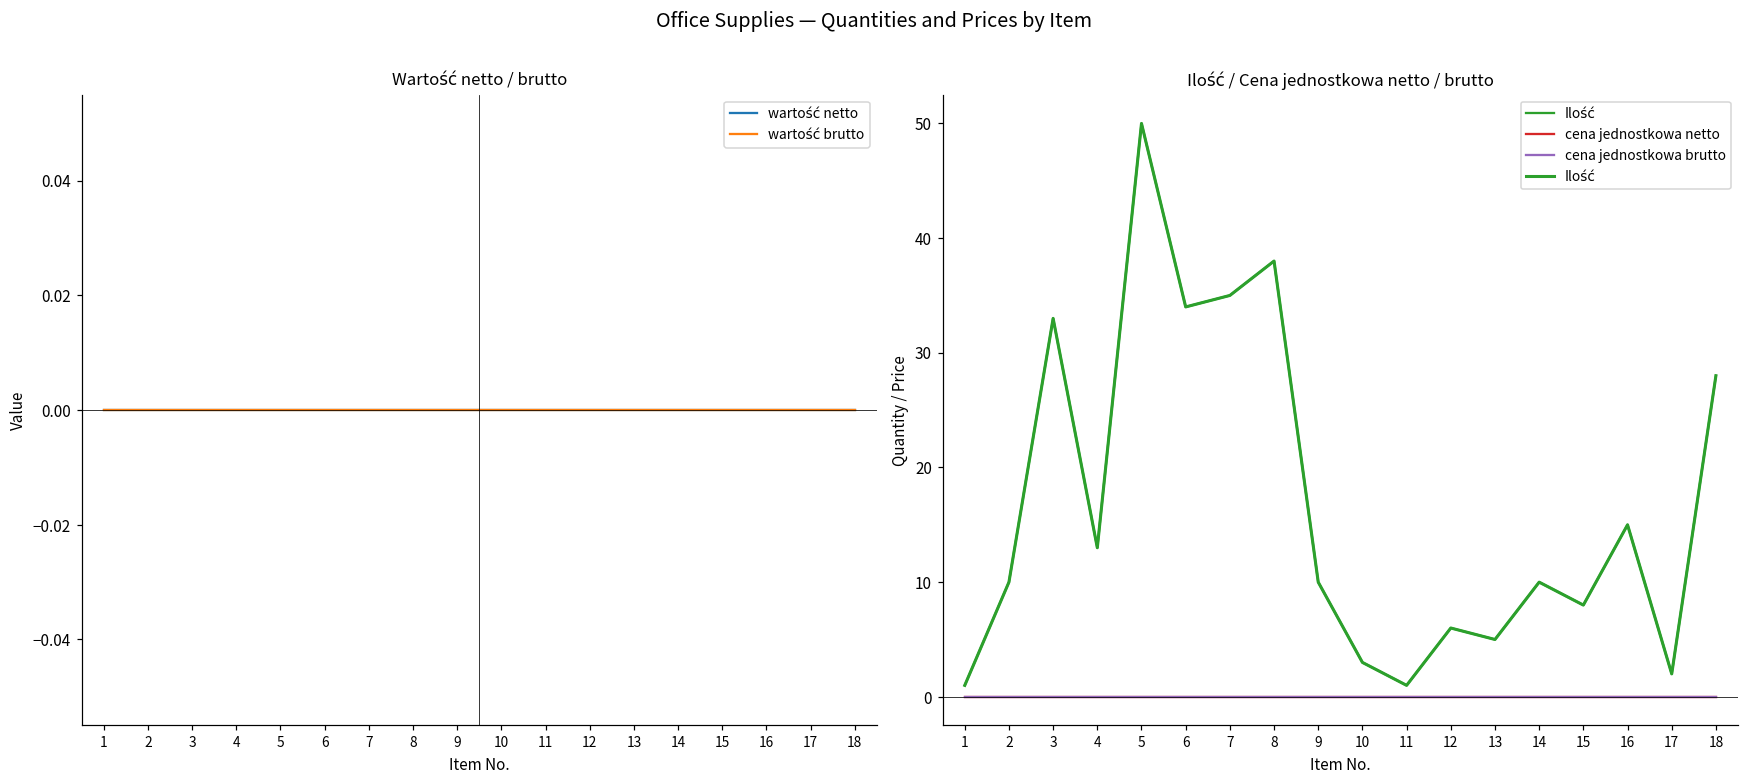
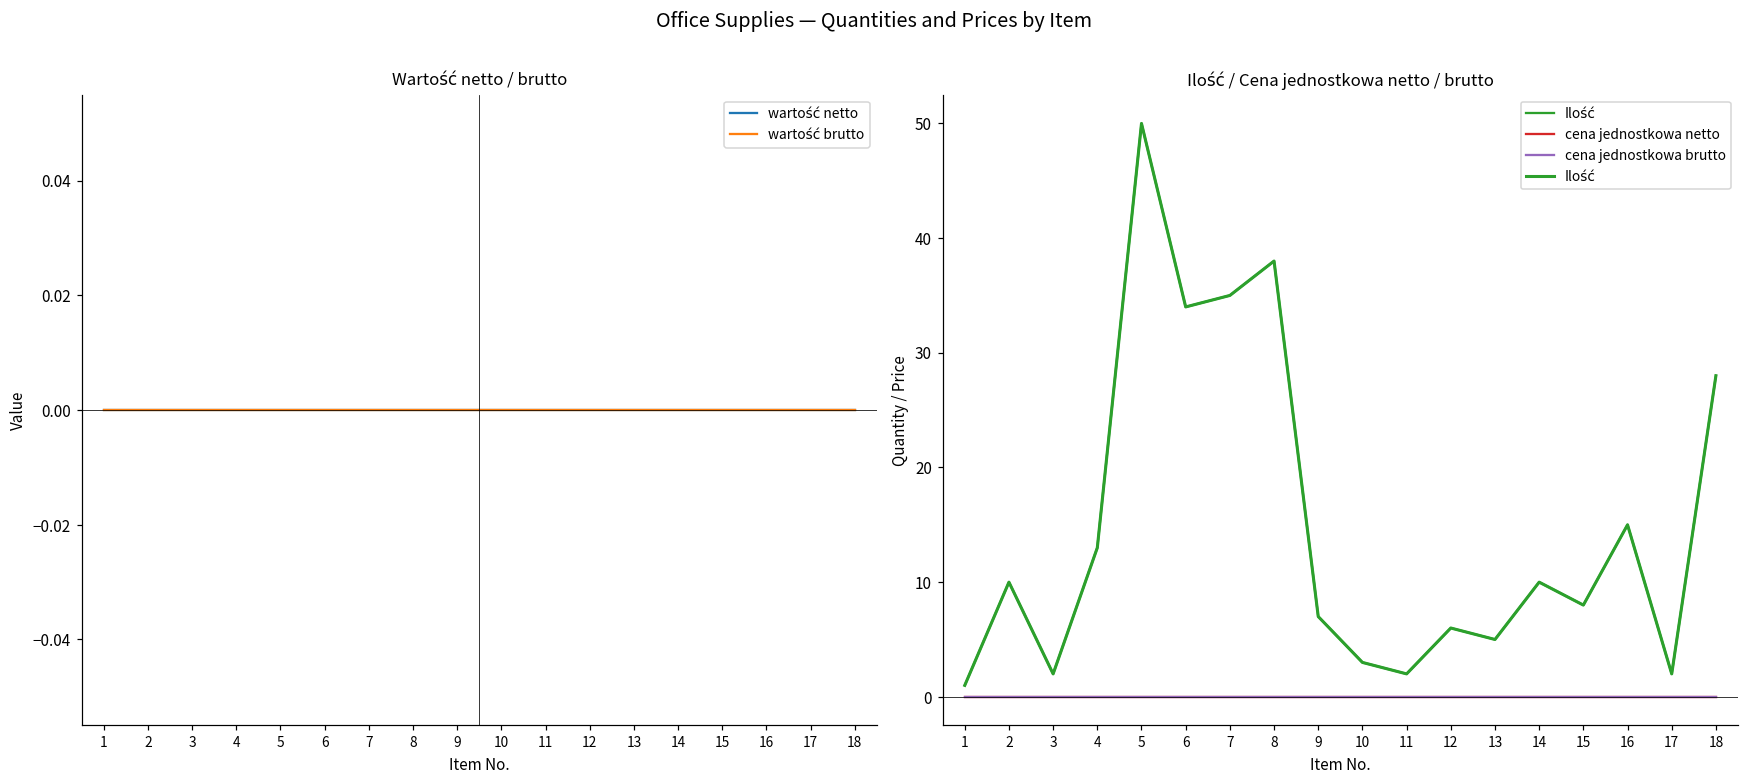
Ilość / Cena jednostkowa netto / brutto, Ilość, 3: 33 -> 2
Ilość / Cena jednostkowa netto / brutto, Ilość, 9: 10 -> 7
Ilość / Cena jednostkowa netto / brutto, Ilość, 11: 1 -> 2
